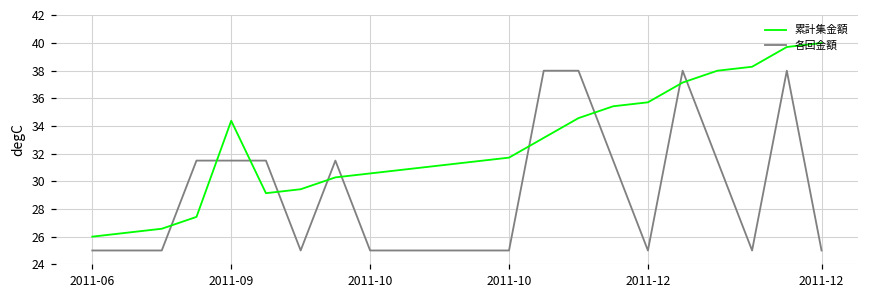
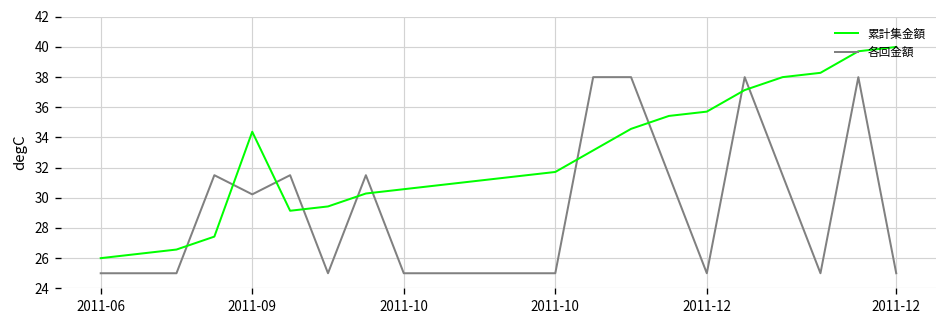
各回金額, 2011-09: 31.5 -> 30.2
